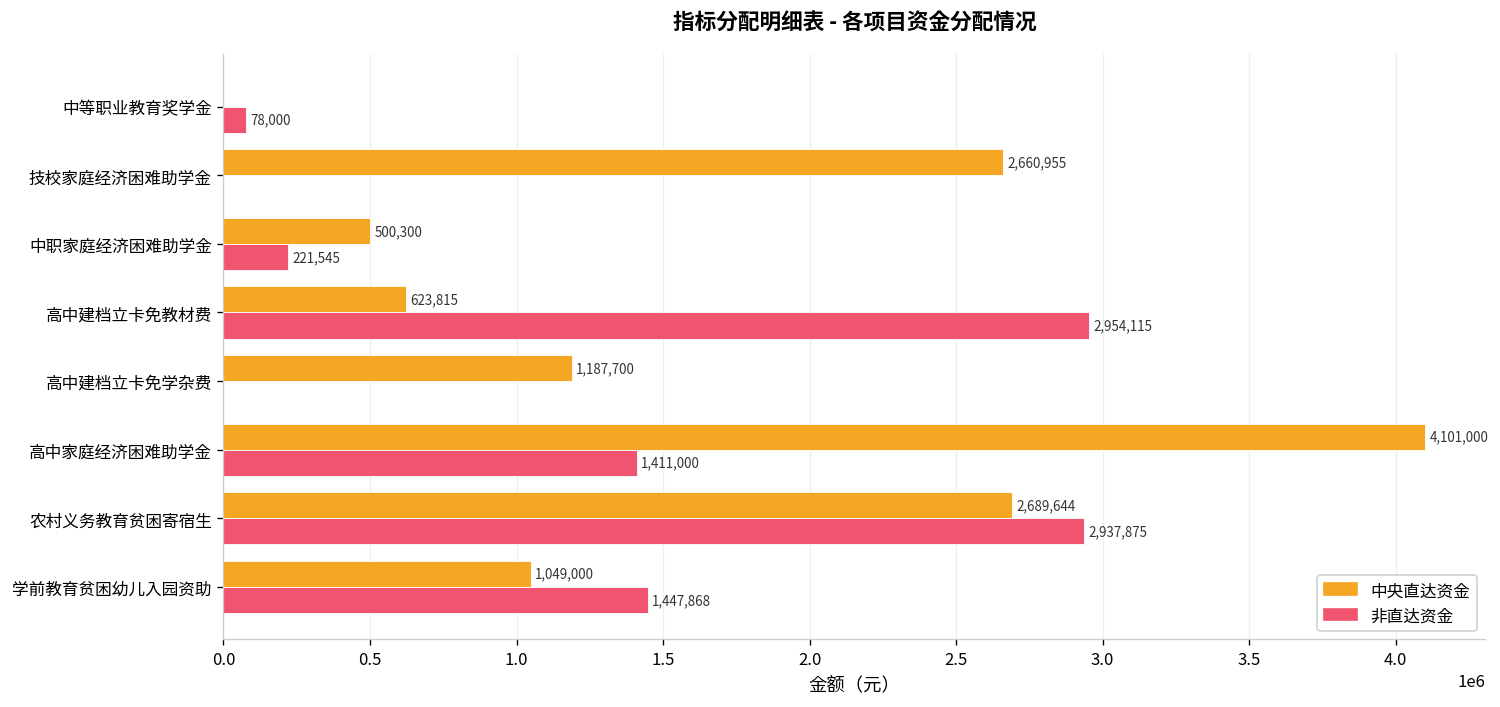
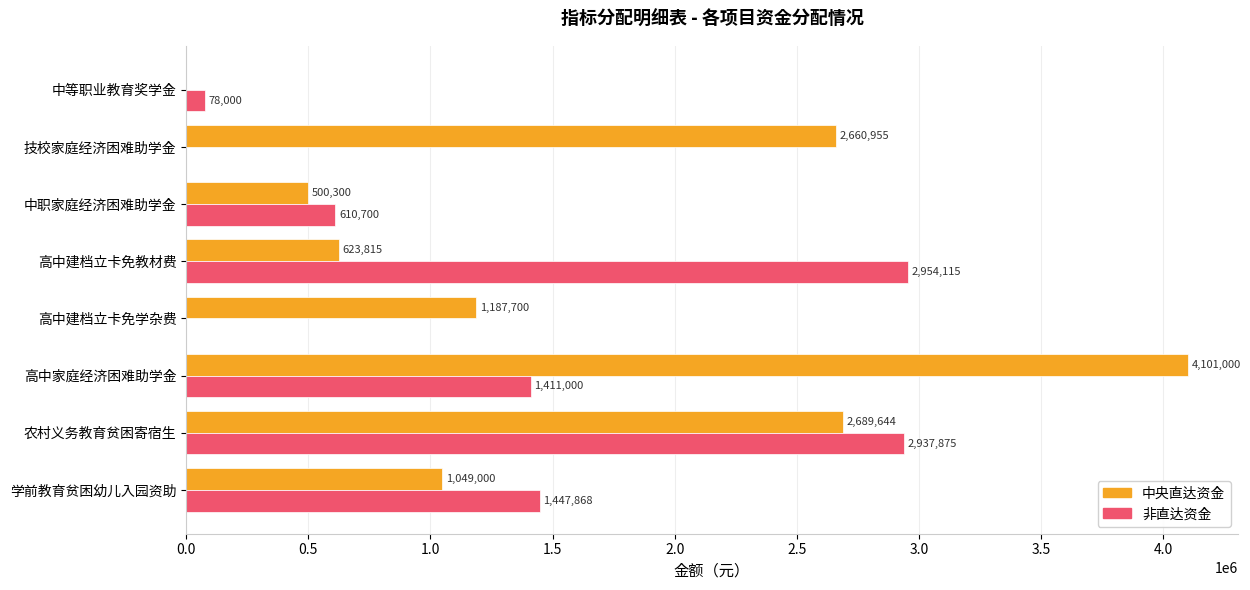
非直达资金, 中职家庭经济困难助学金: 221,545 -> 610,700
